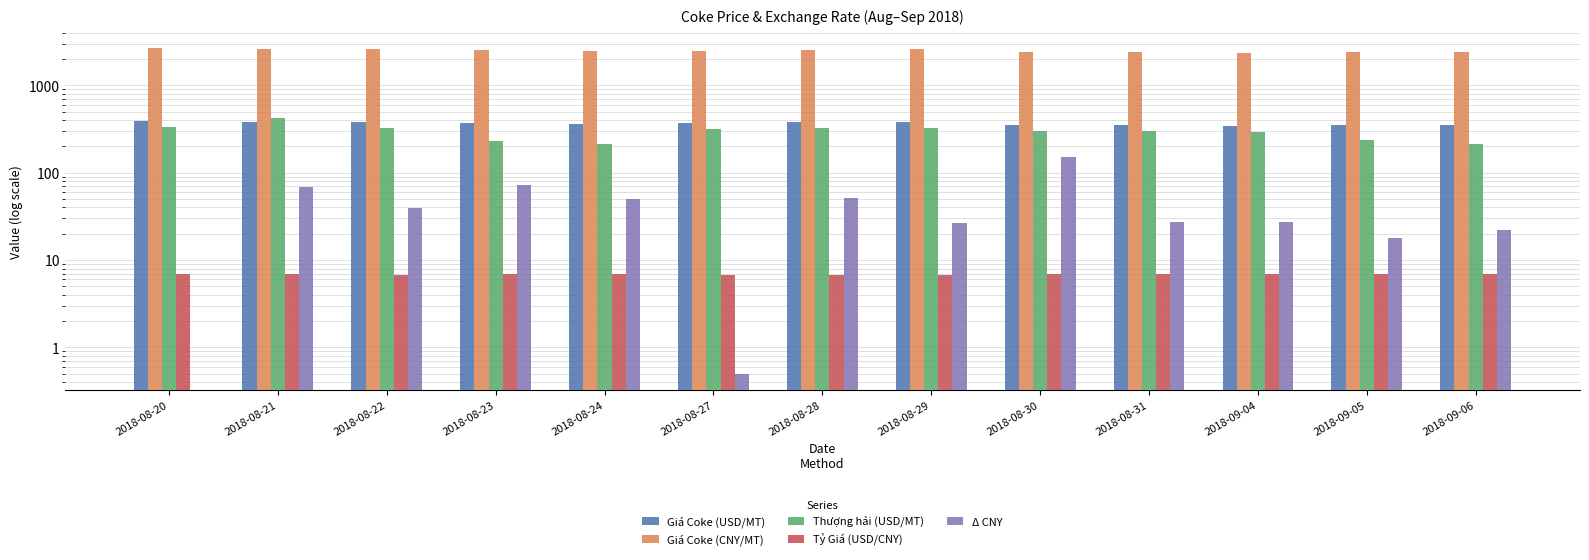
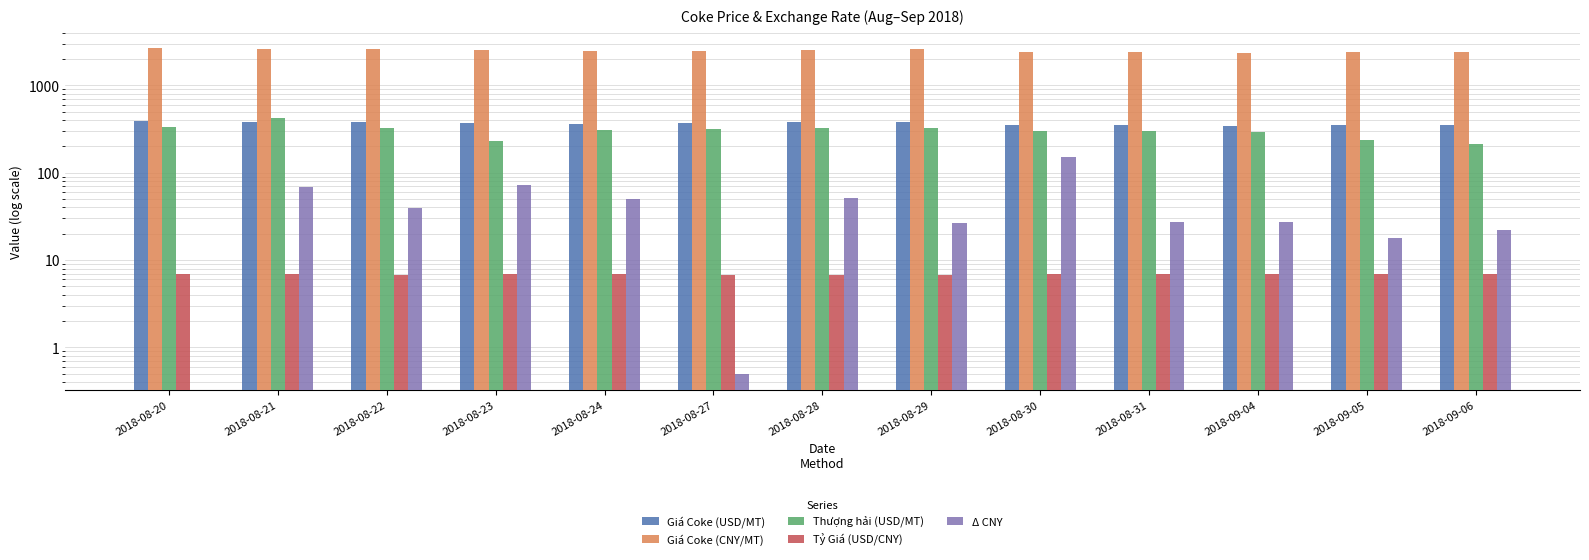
Thượng hải (USD/MT), 2018-08-24: 210 -> 310
